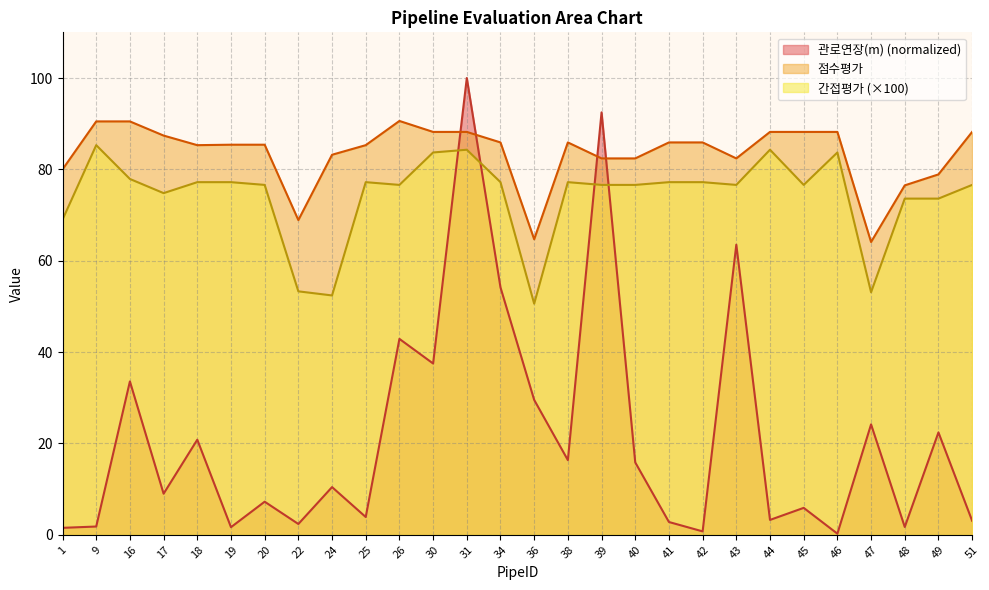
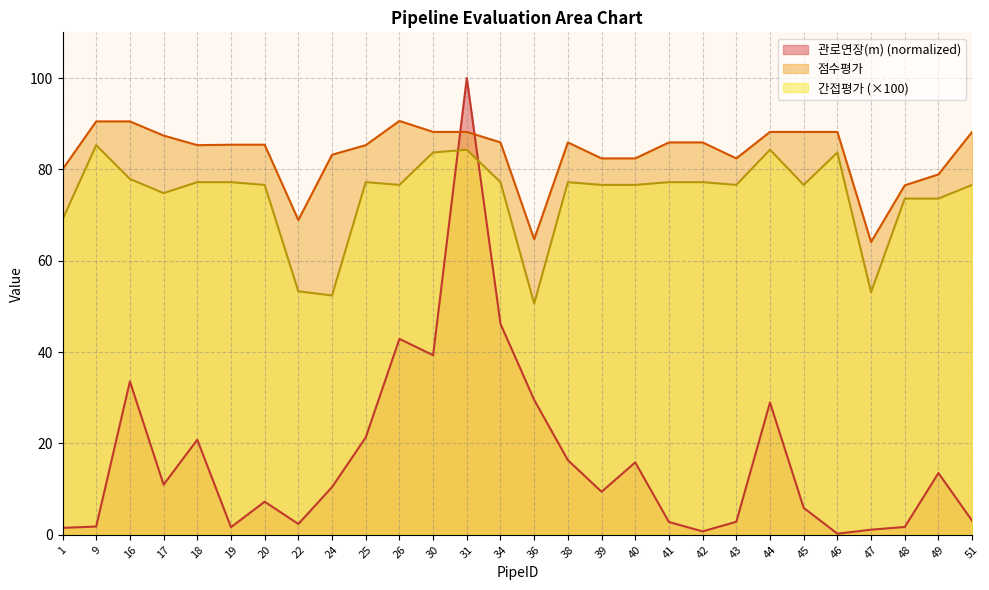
관로연장(m) (normalized), 17: 9 -> 11
관로연장(m) (normalized), 25: 4 -> 21
관로연장(m) (normalized), 30: 38 -> 39
관로연장(m) (normalized), 34: 54 -> 46
관로연장(m) (normalized), 39: 92 -> 9
관로연장(m) (normalized), 43: 64 -> 3
관로연장(m) (normalized), 44: 3 -> 29
관로연장(m) (normalized), 47: 24 -> 1
관로연장(m) (normalized), 49: 22 -> 14
